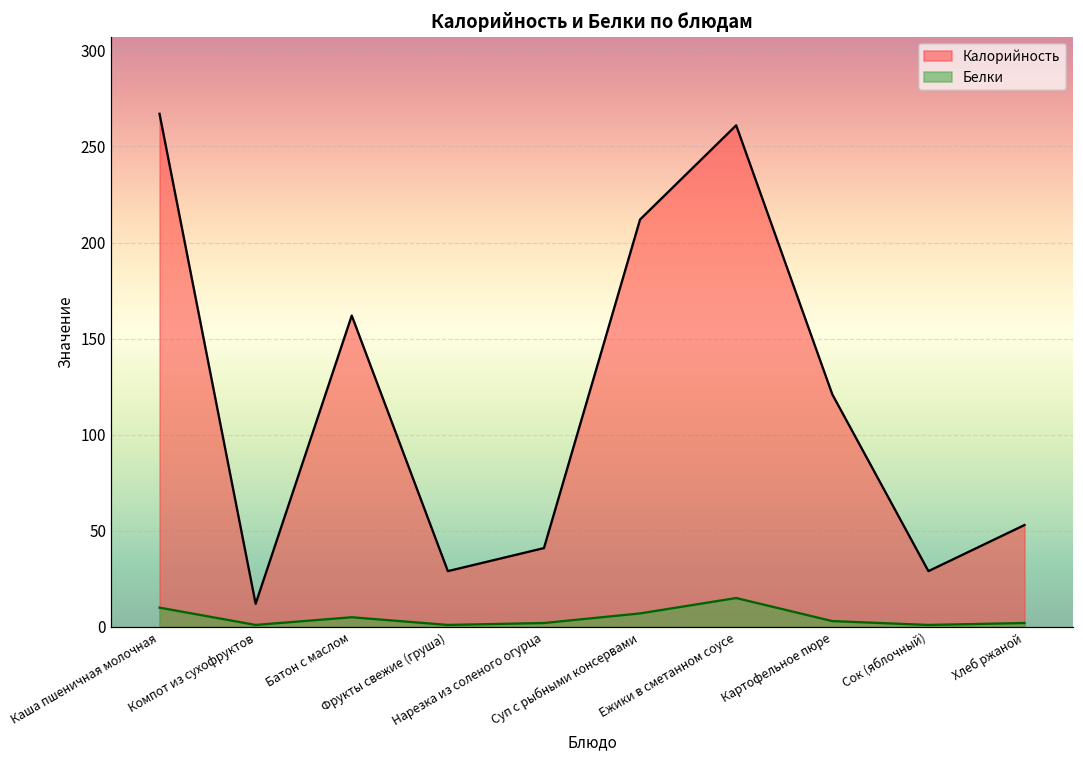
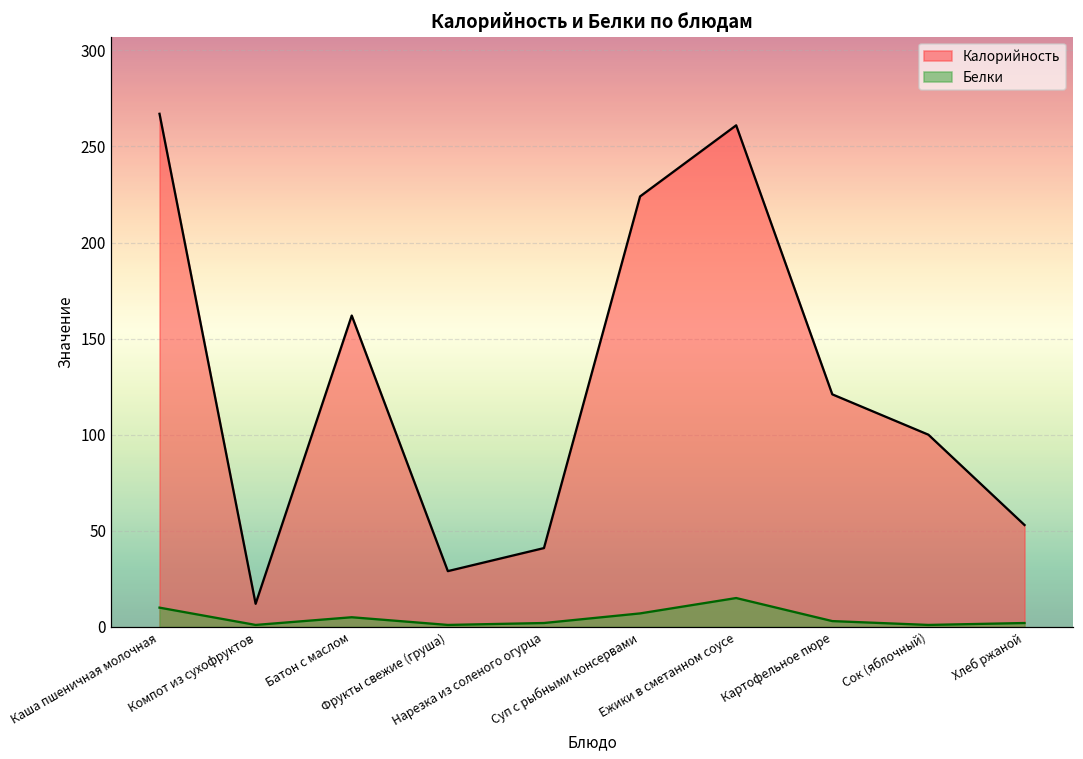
Калорийность, Суп с рыбными консервами: 212 -> 224
Калорийность, Сок (яблочный): 29 -> 100
